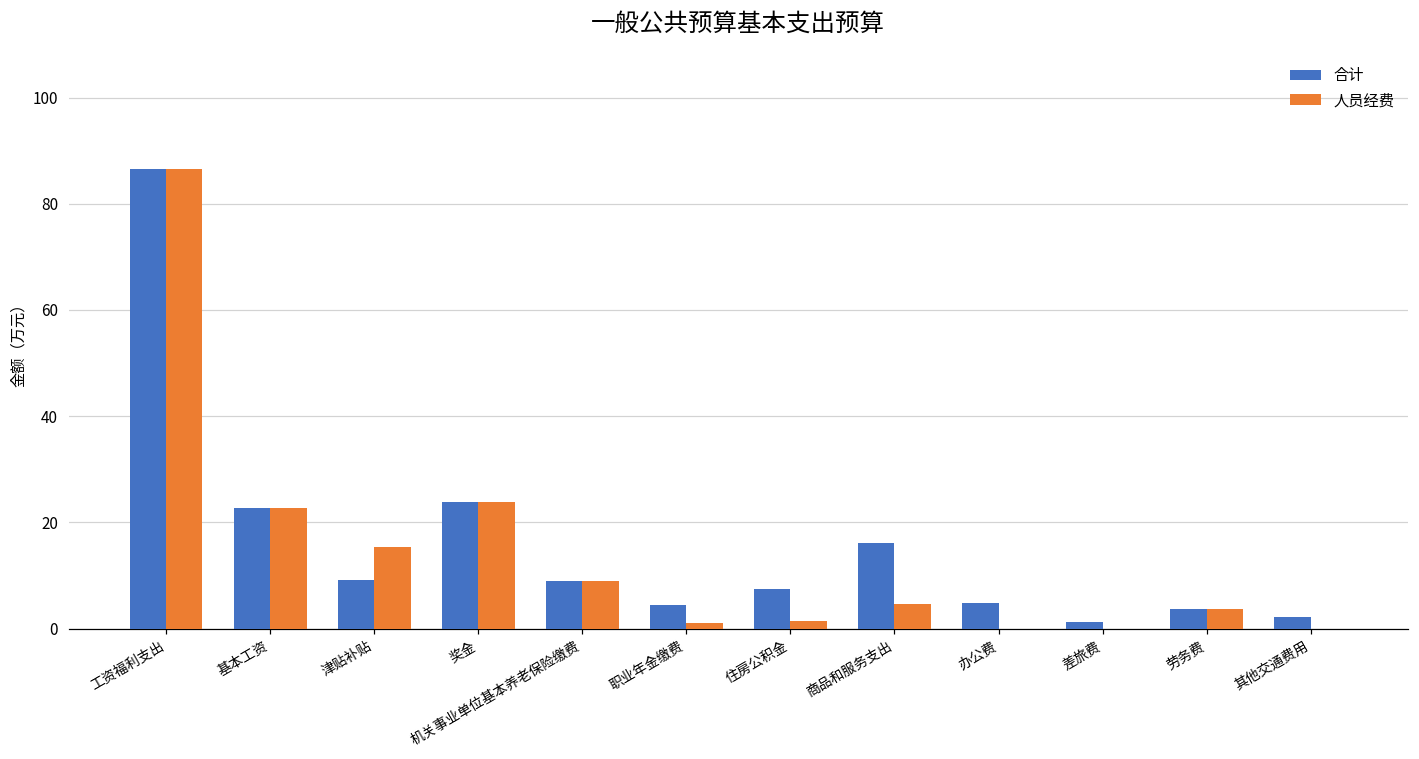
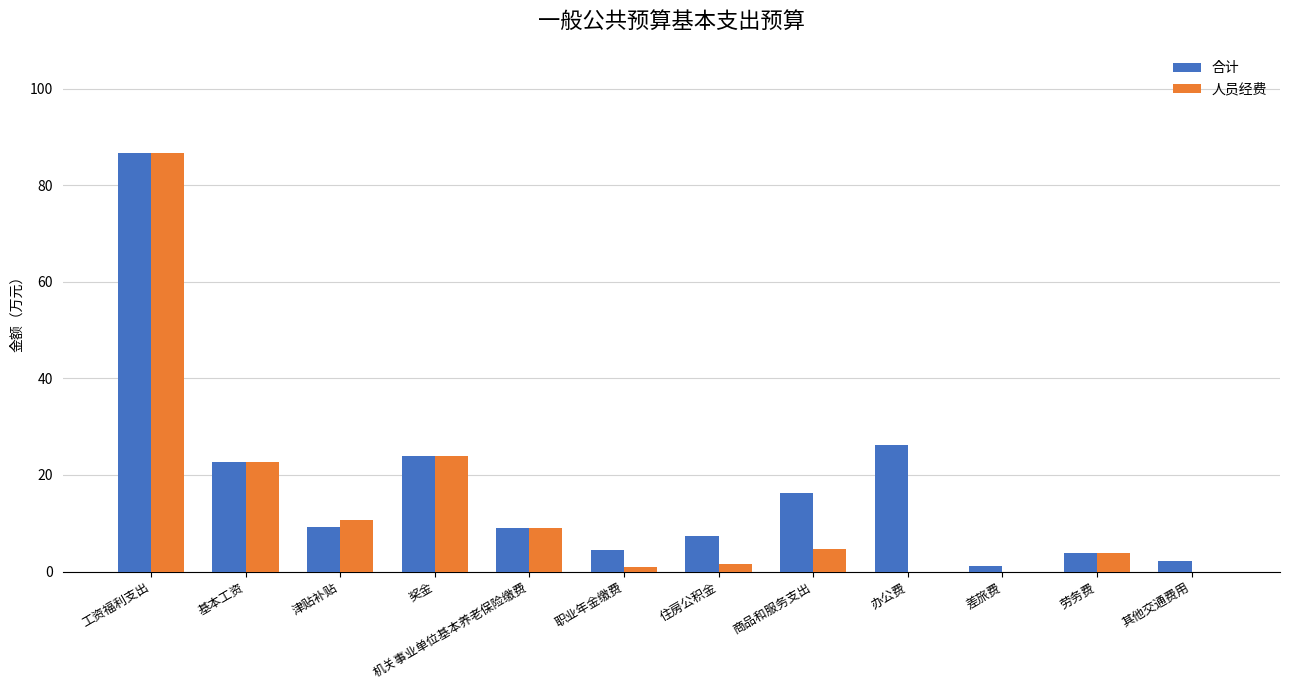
人员经费, 津贴补贴: 15 -> 11
合计, 办公费: 5 -> 26
